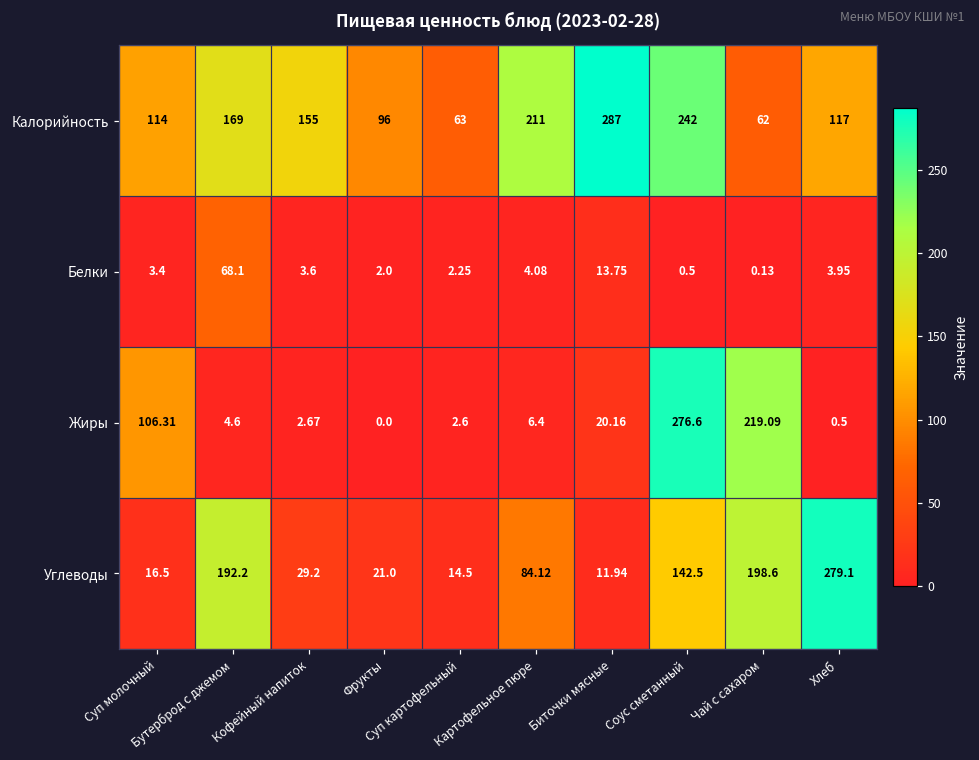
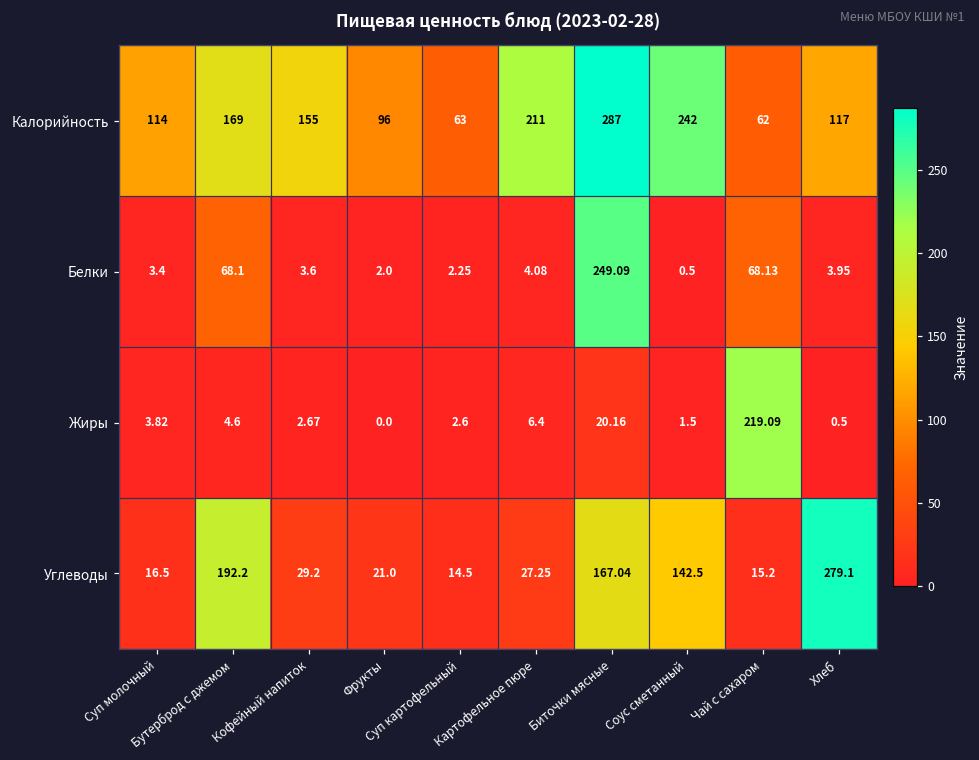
Белки, Биточки мясные: 13.75 -> 249.09
Белки, Чай с сахаром: 0.13 -> 68.13
Жиры, Суп молочный: 106.31 -> 3.82
Жиры, Соус сметанный: 276.6 -> 1.5
Углеводы, Картофельное пюре: 84.12 -> 27.25
Углеводы, Биточки мясные: 11.94 -> 167.04
Углеводы, Чай с сахаром: 198.6 -> 15.2
